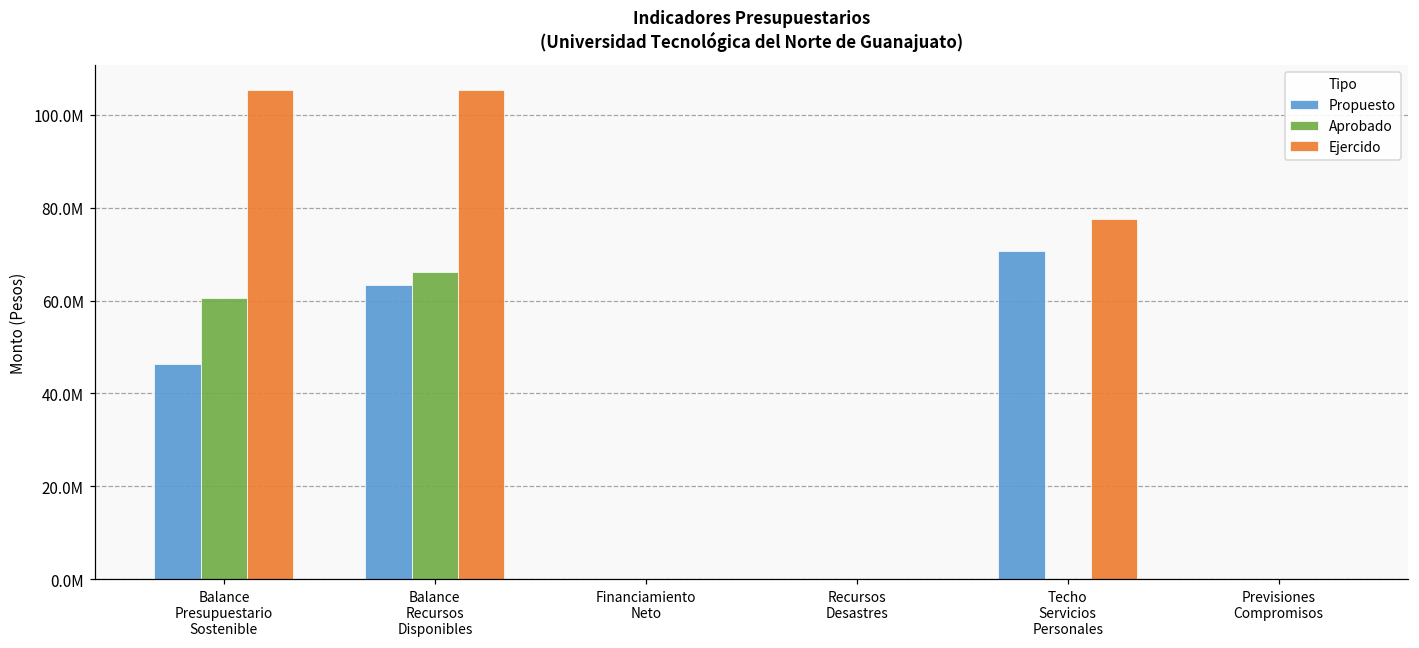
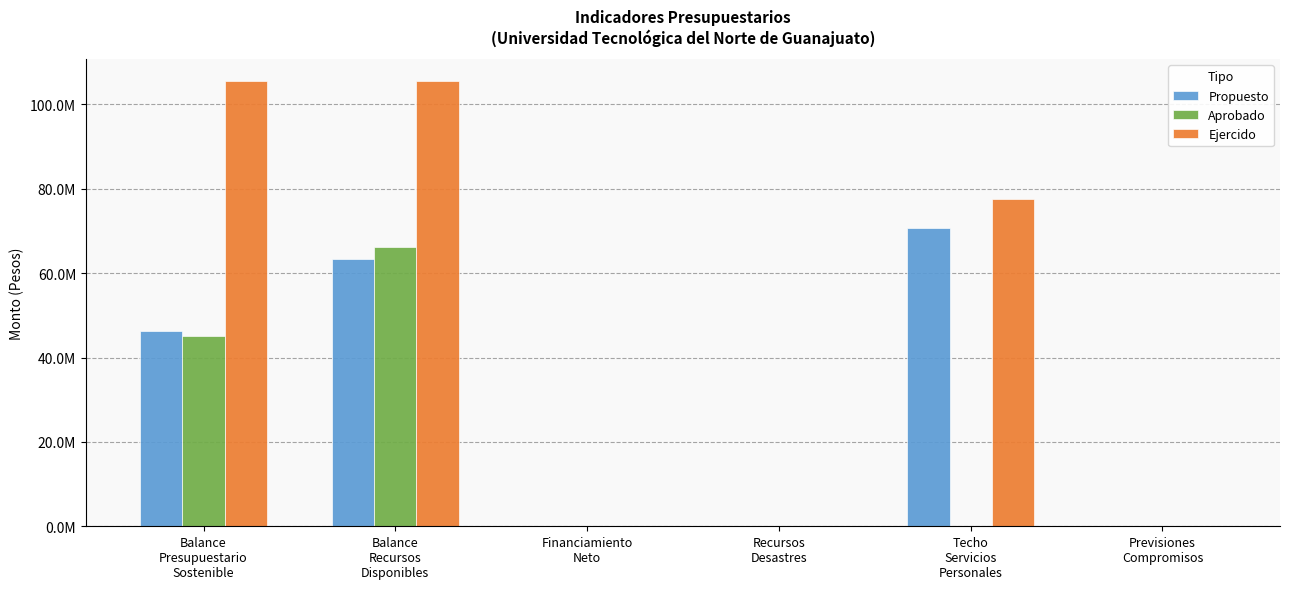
Aprobado, Balance Presupuestario Sostenible: 61000000 -> 45000000
